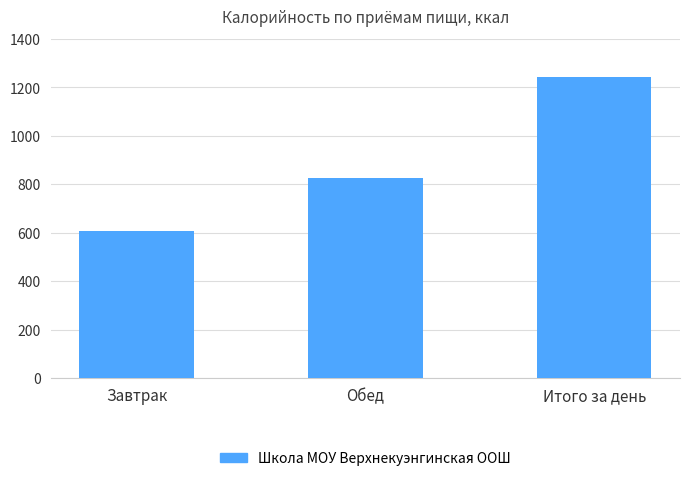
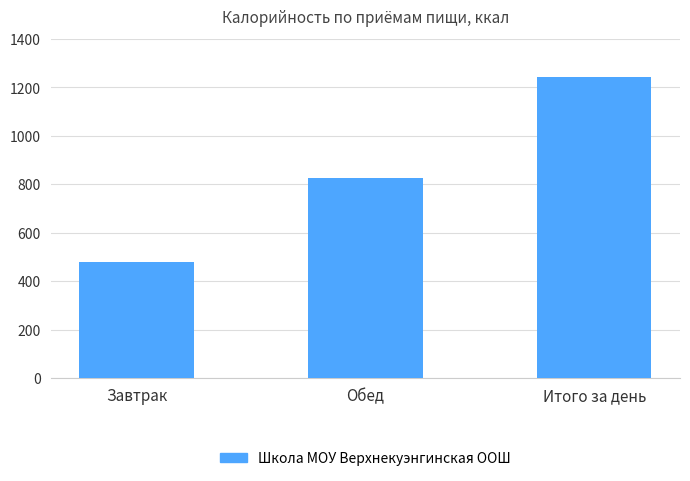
Завтрак: 610 -> 480
